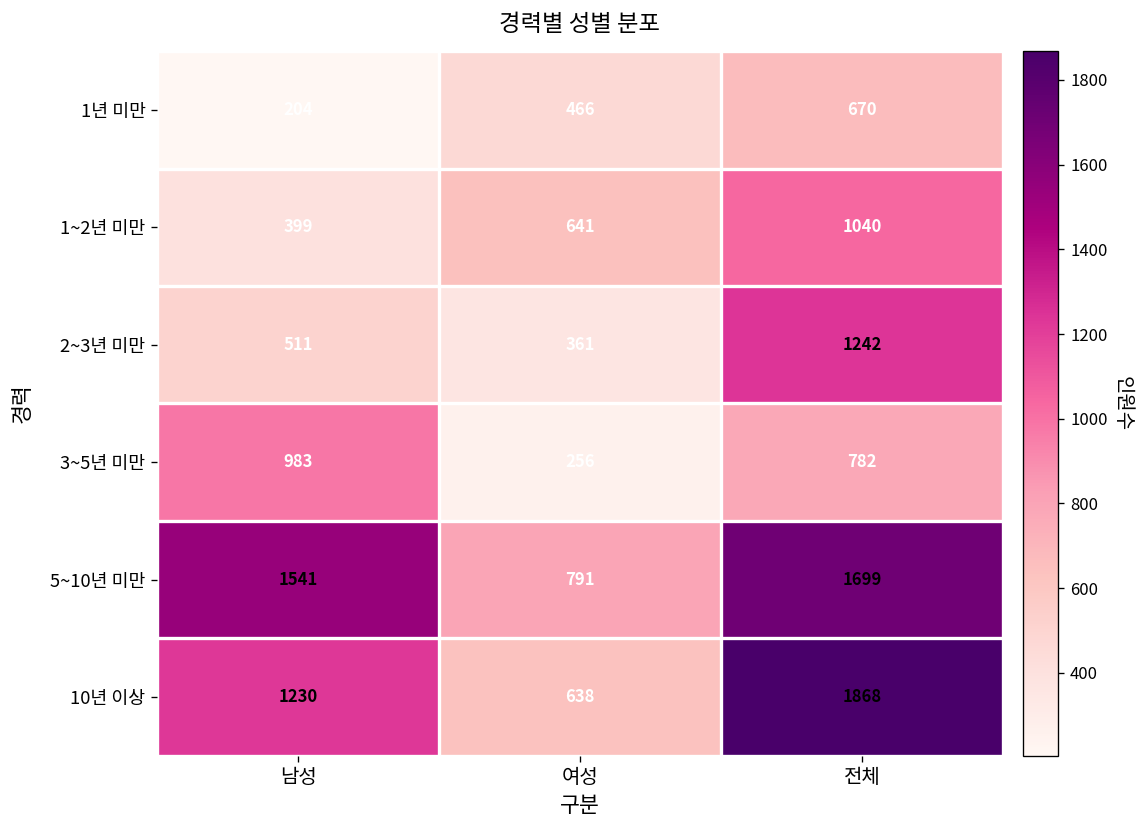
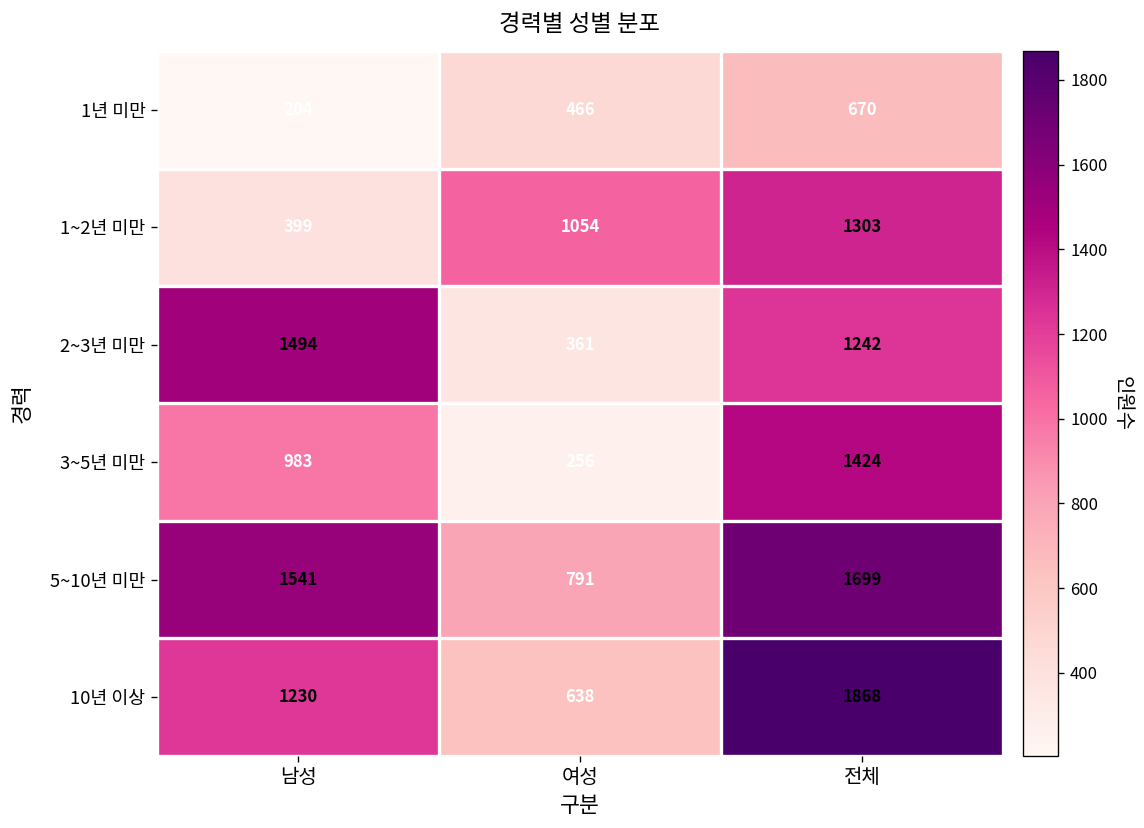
1~2년 미만, 여성: 641 -> 1054
1~2년 미만, 전체: 1040 -> 1303
2~3년 미만, 남성: 511 -> 1494
3~5년 미만, 전체: 782 -> 1424
